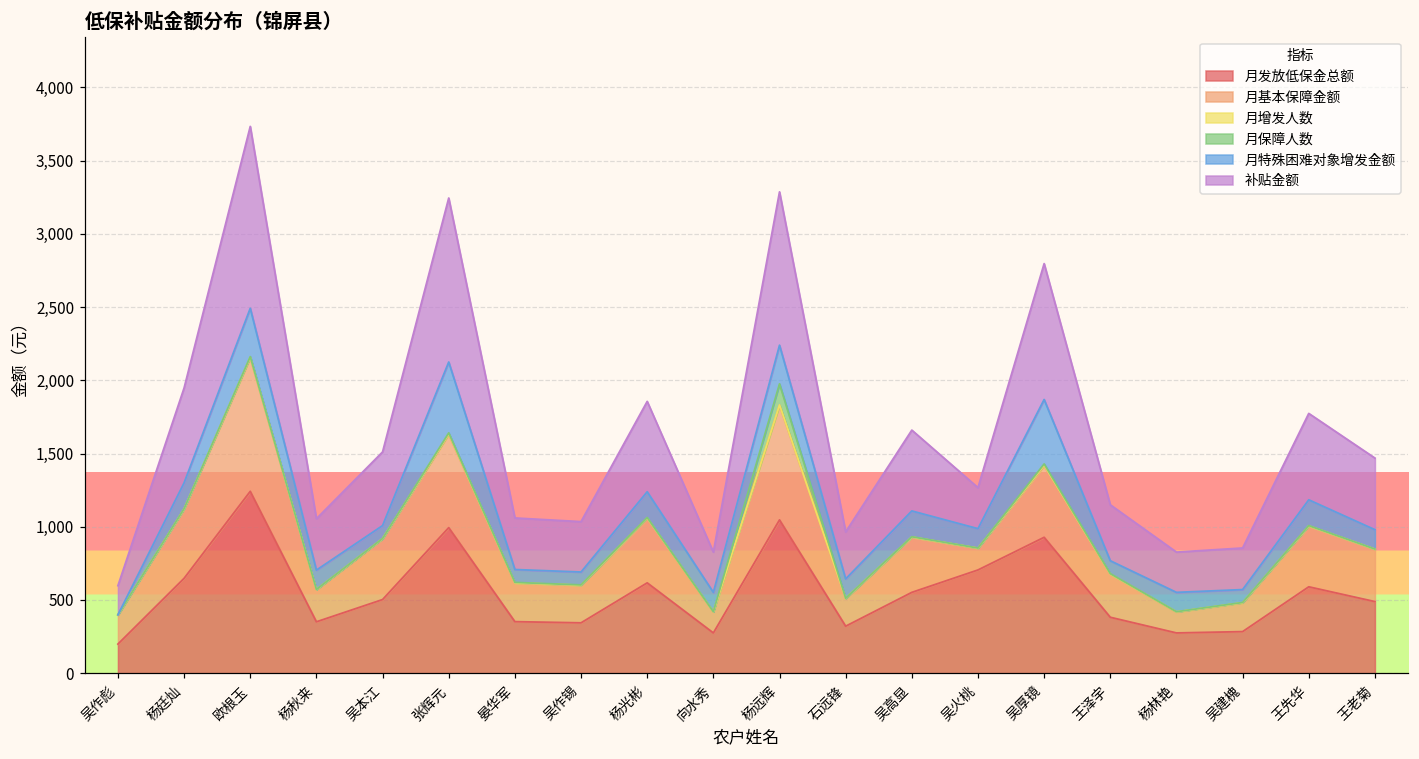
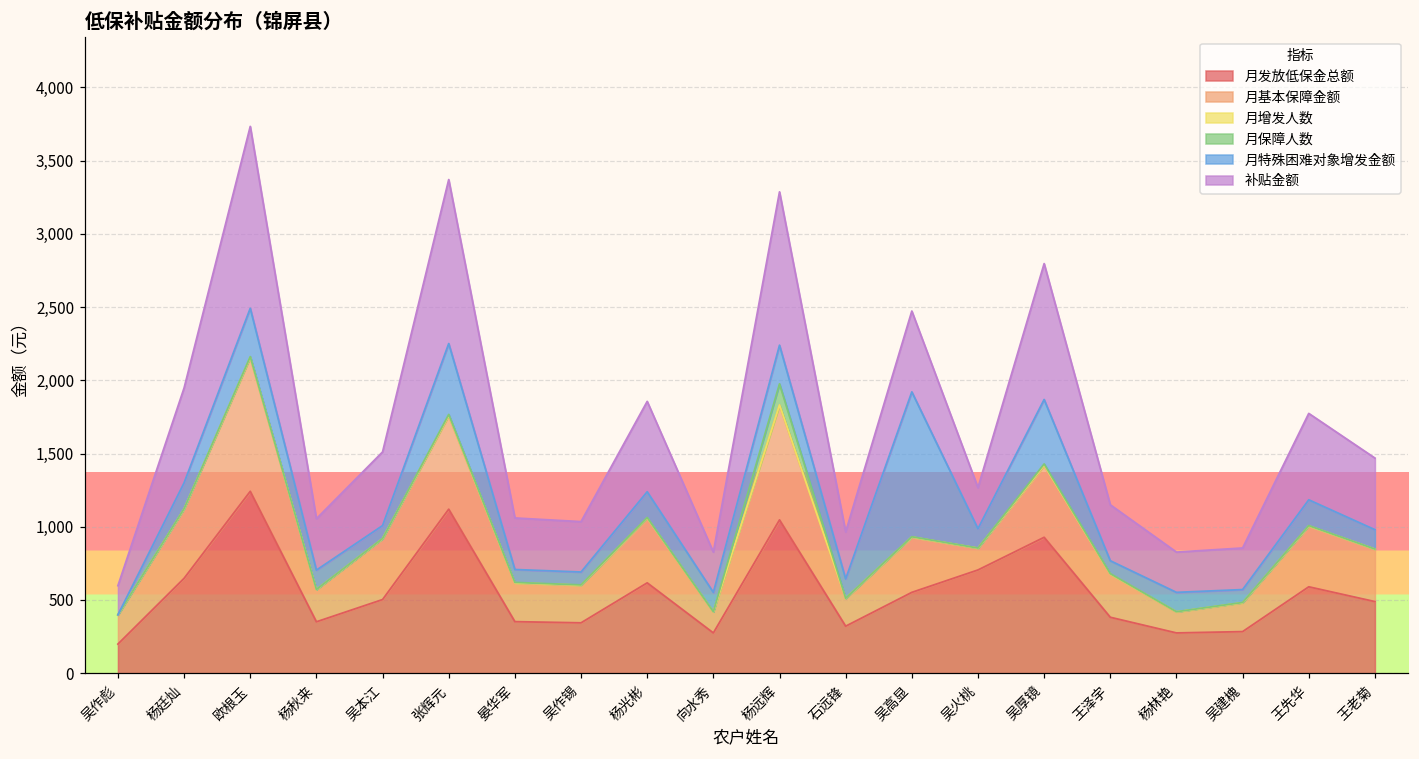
月发放低保金总额, 张辉元: 990 -> 1,120
月特殊困难对象增发金额, 吴高显: 180 -> 990
